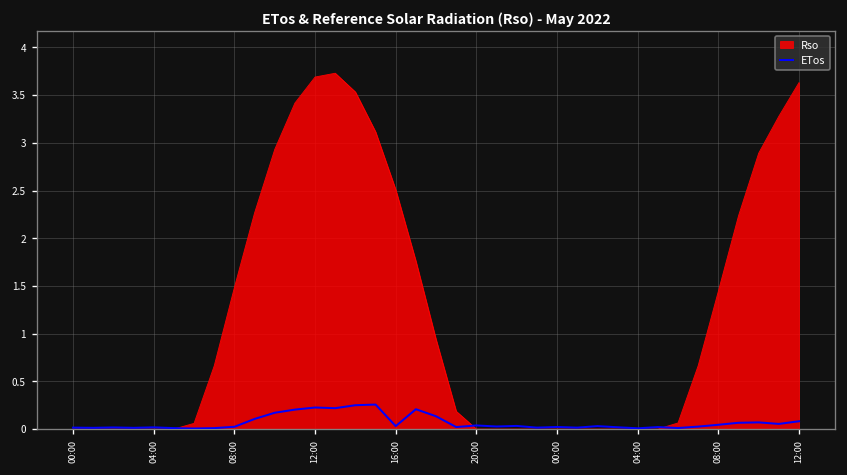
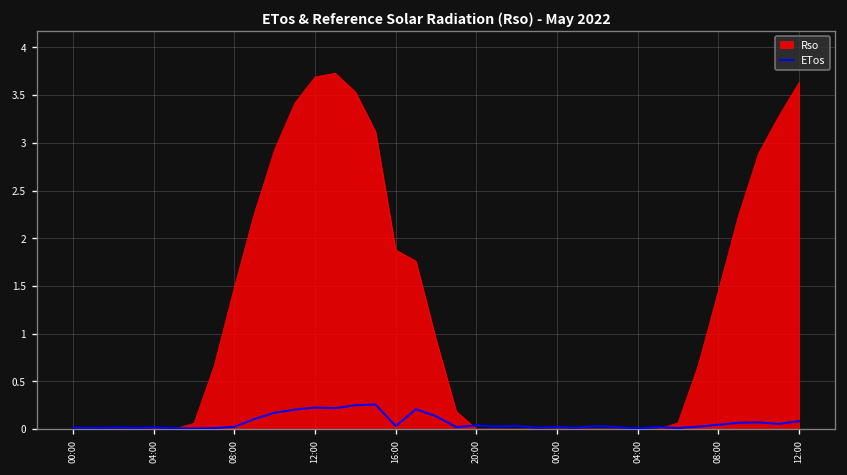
Rso, 16:00: 2.5 -> 1.9
